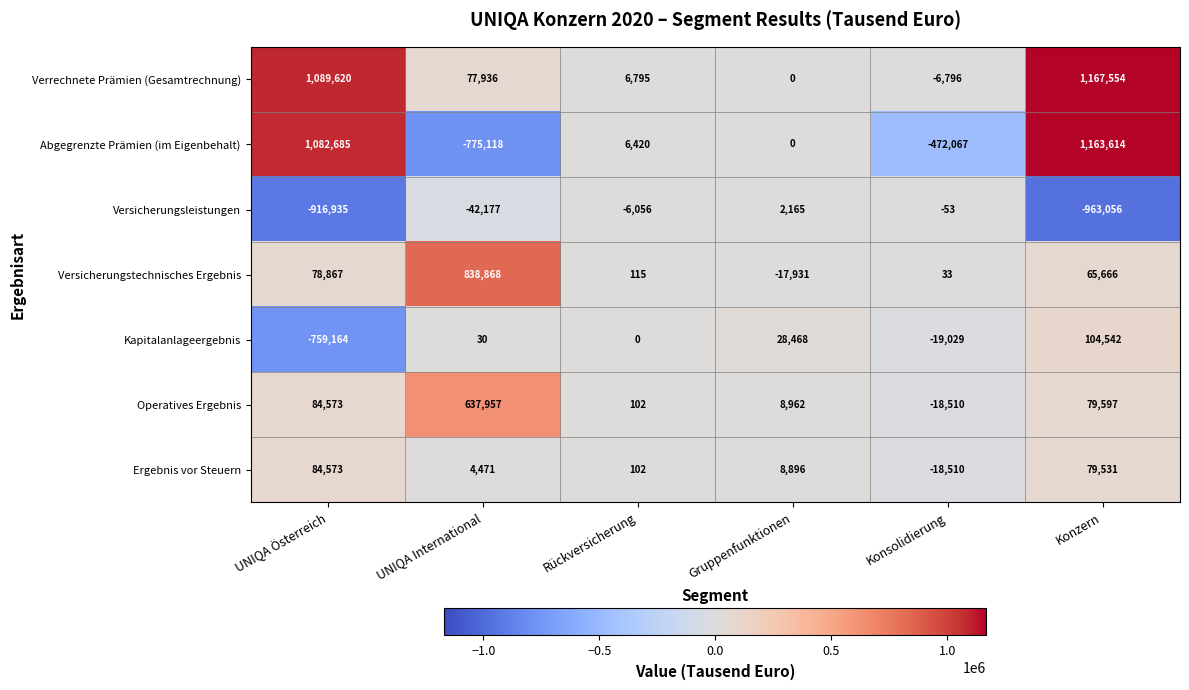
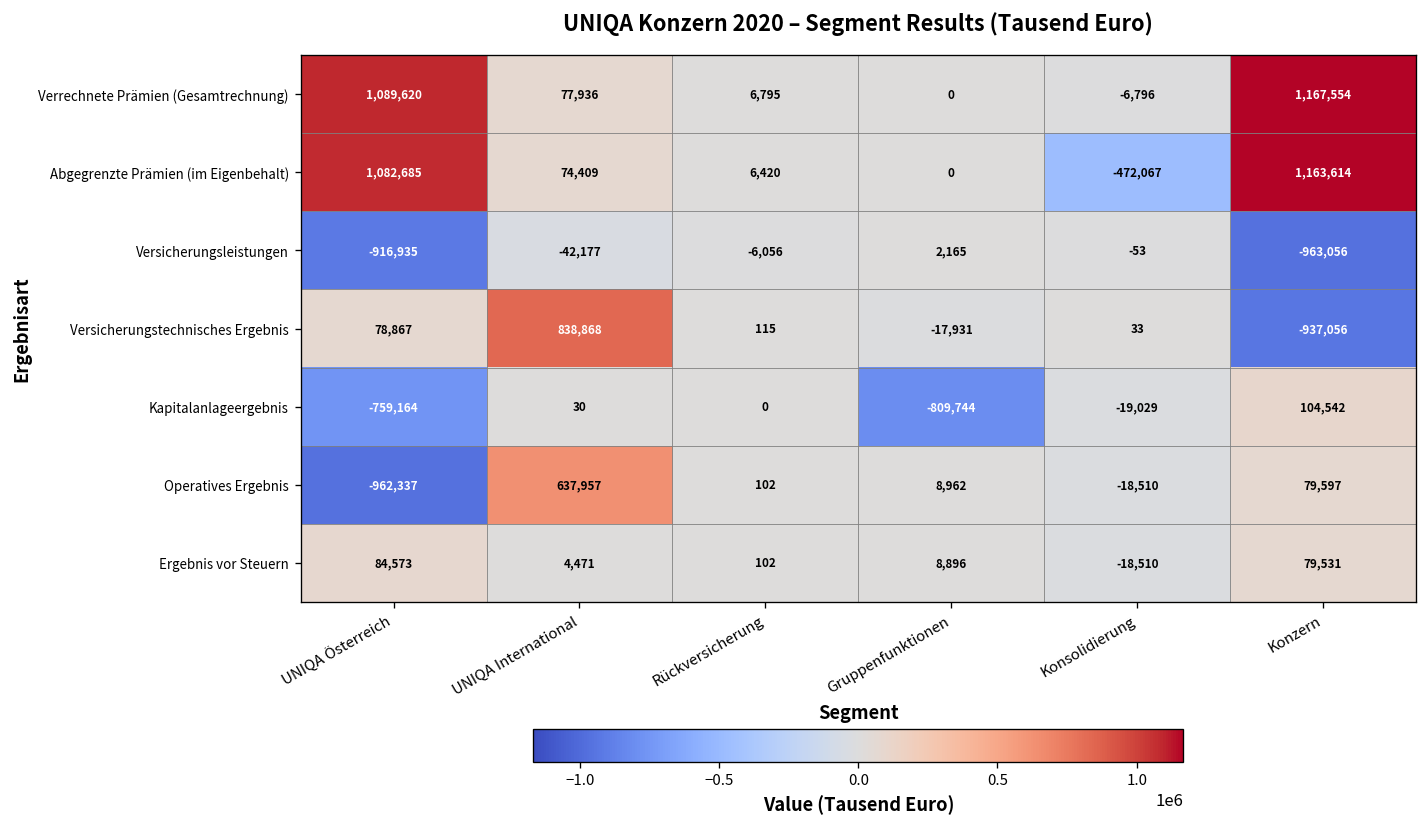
Abgegrenzte Prämien (im Eigenbehalt), UNIQA International: -775,118 -> 74,409
Versicherungstechnisches Ergebnis, Konzern: 65,666 -> -937,056
Kapitalanlageergebnis, Gruppenfunktionen: 28,468 -> -809,744
Operatives Ergebnis, UNIQA Österreich: 84,573 -> -962,337
